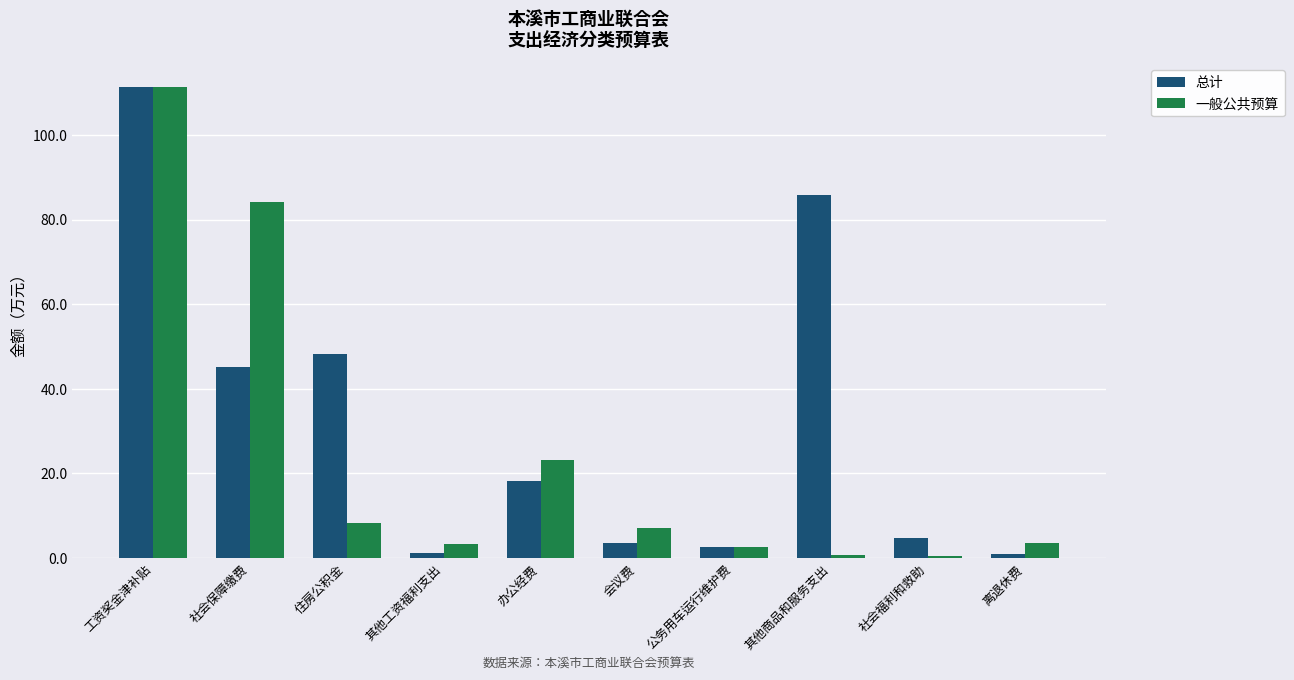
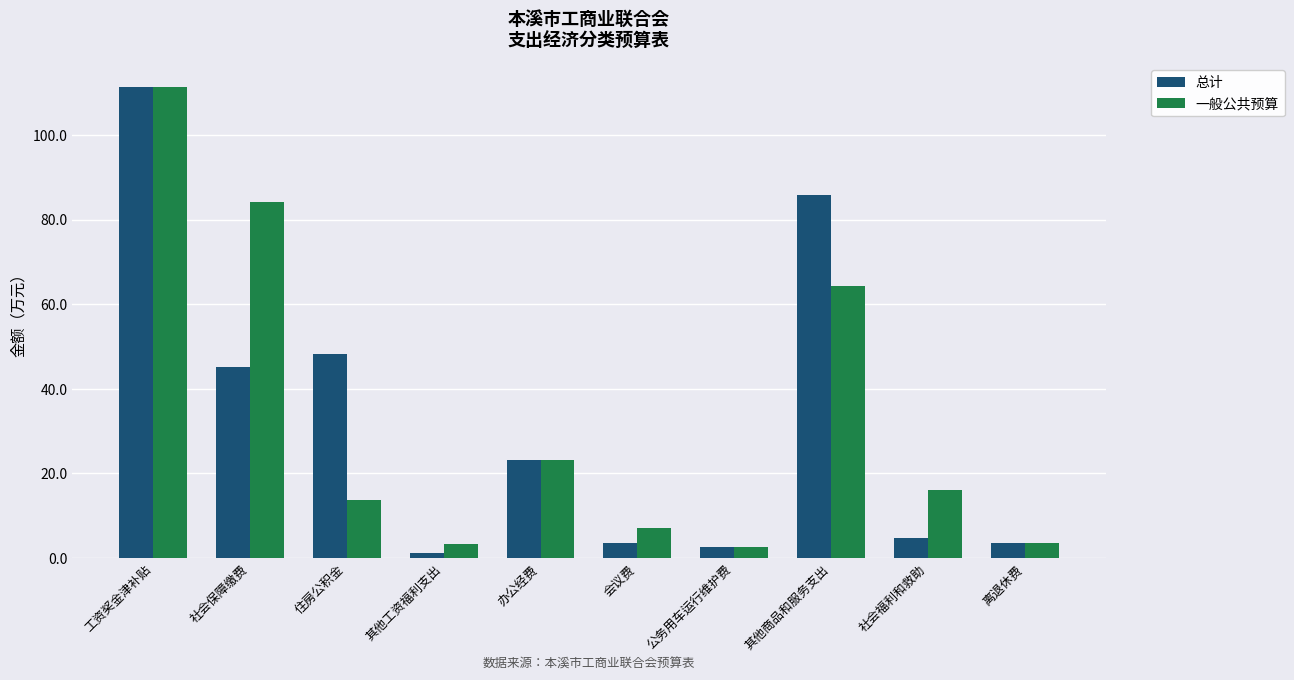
一般公共预算, 住房公积金: 8 -> 14
总计, 办公经费: 18 -> 23
一般公共预算, 其他商品和服务支出: 1 -> 64
一般公共预算, 社会福利和救助: 1 -> 16
总计, 离退休费: 1 -> 4
